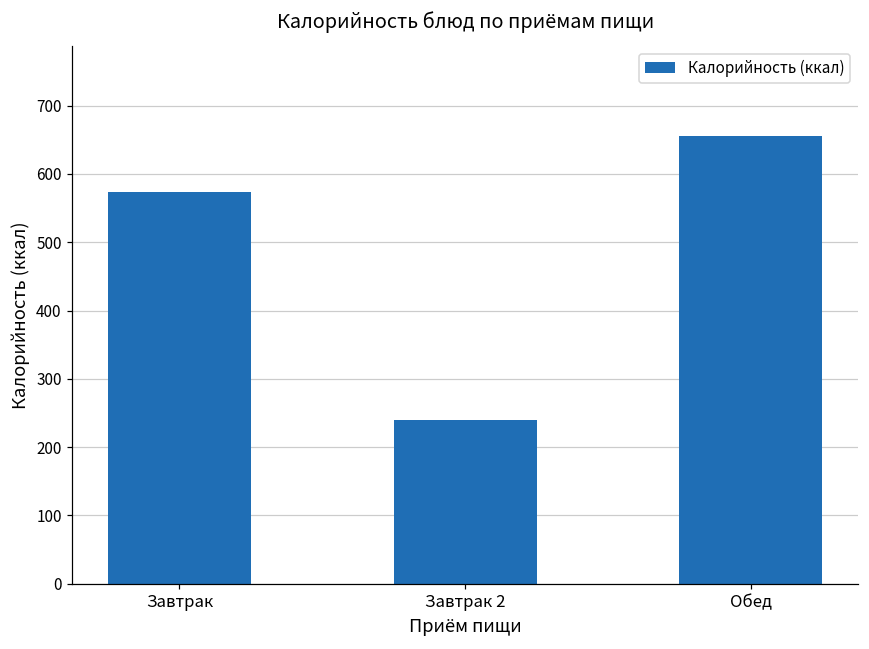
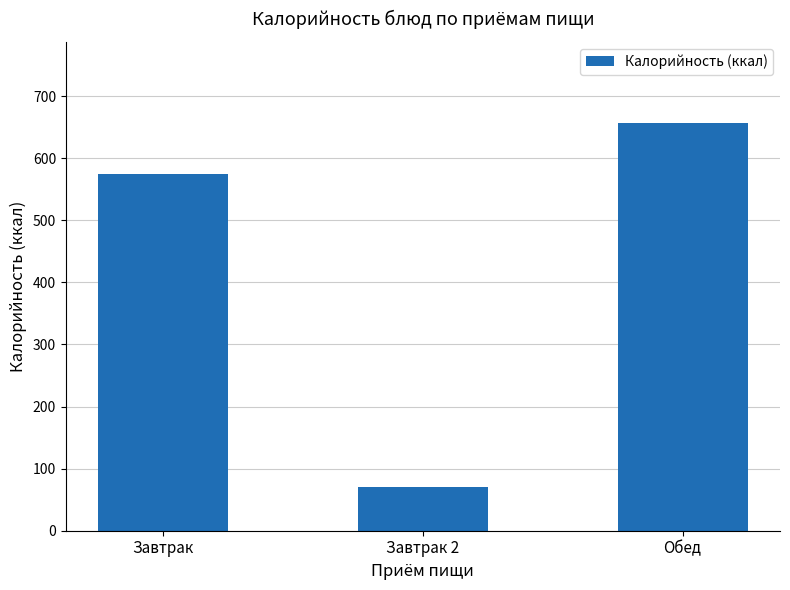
Завтрак 2: 240 -> 70
